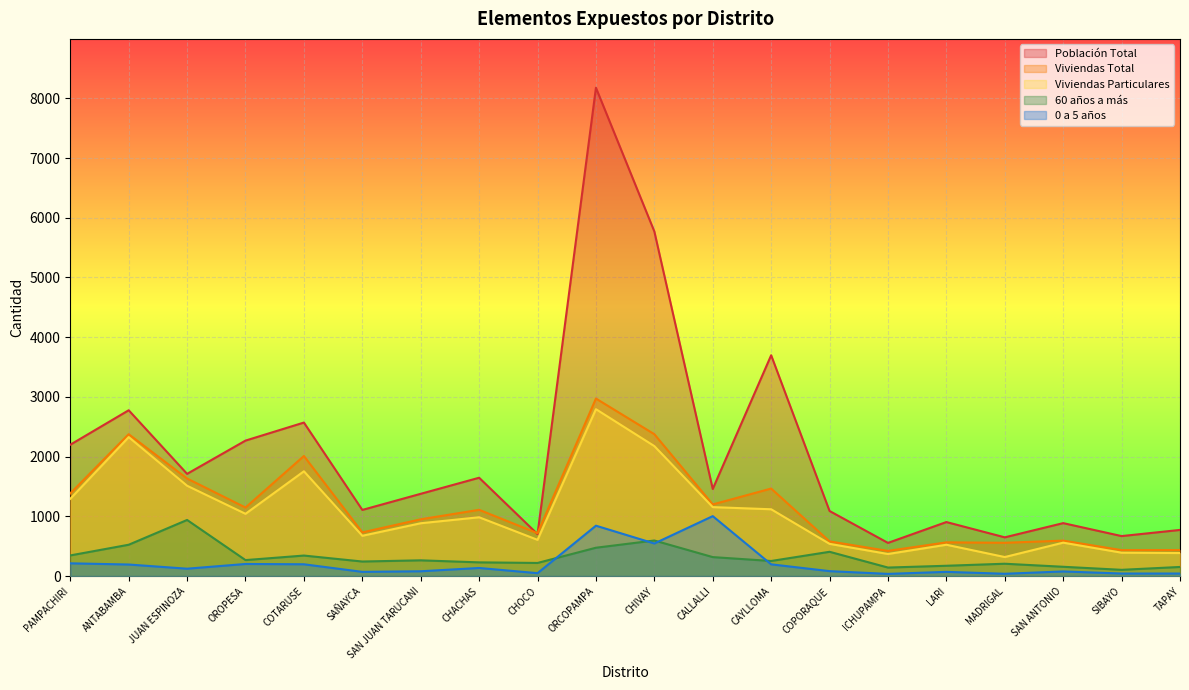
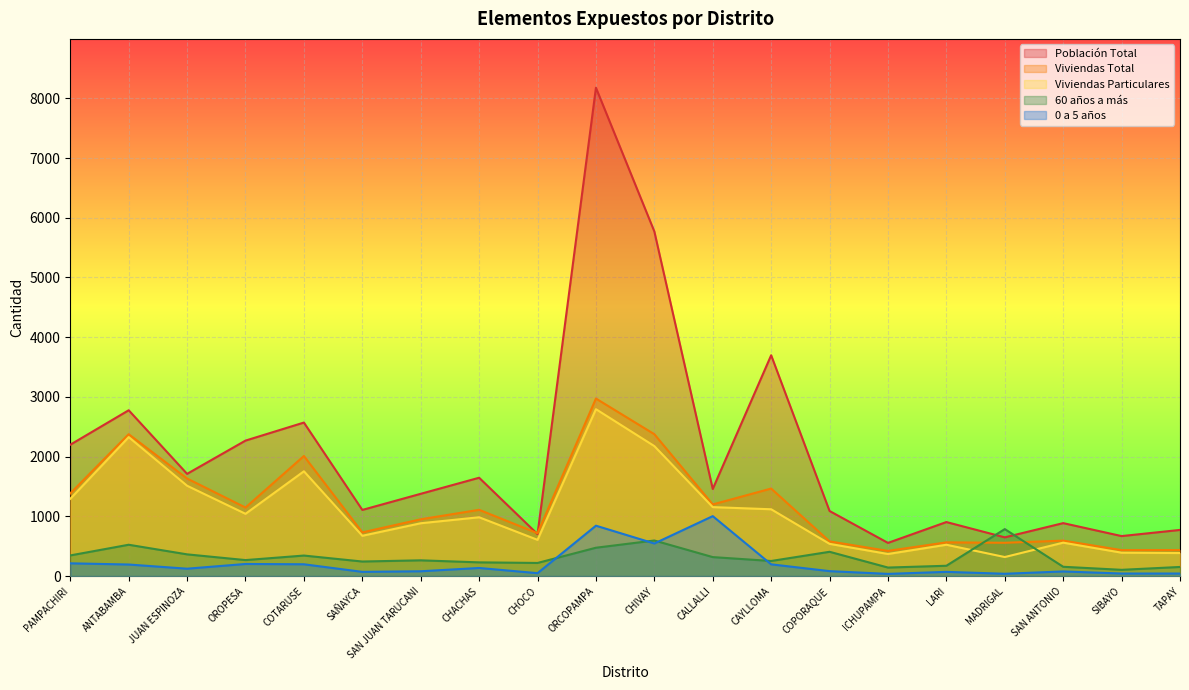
60 años a más, JUAN ESPINOZA: 900 -> 400
60 años a más, MADRIGAL: 200 -> 800
